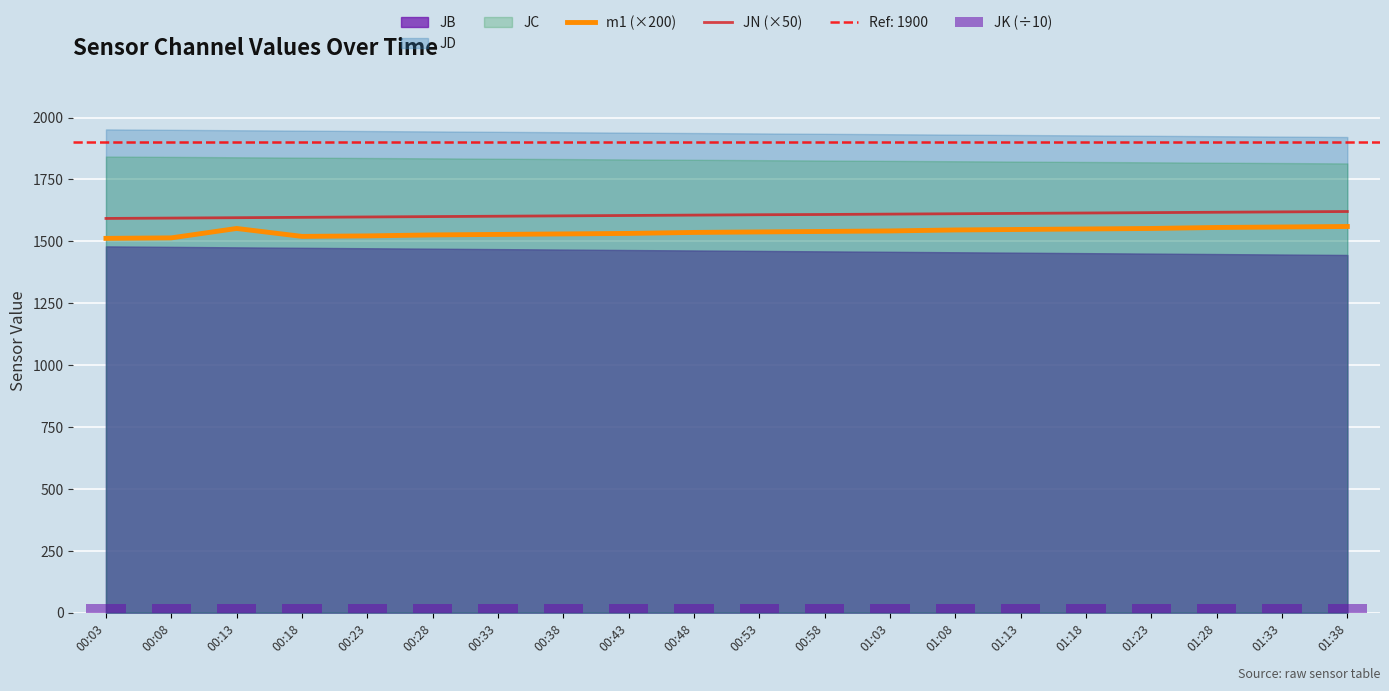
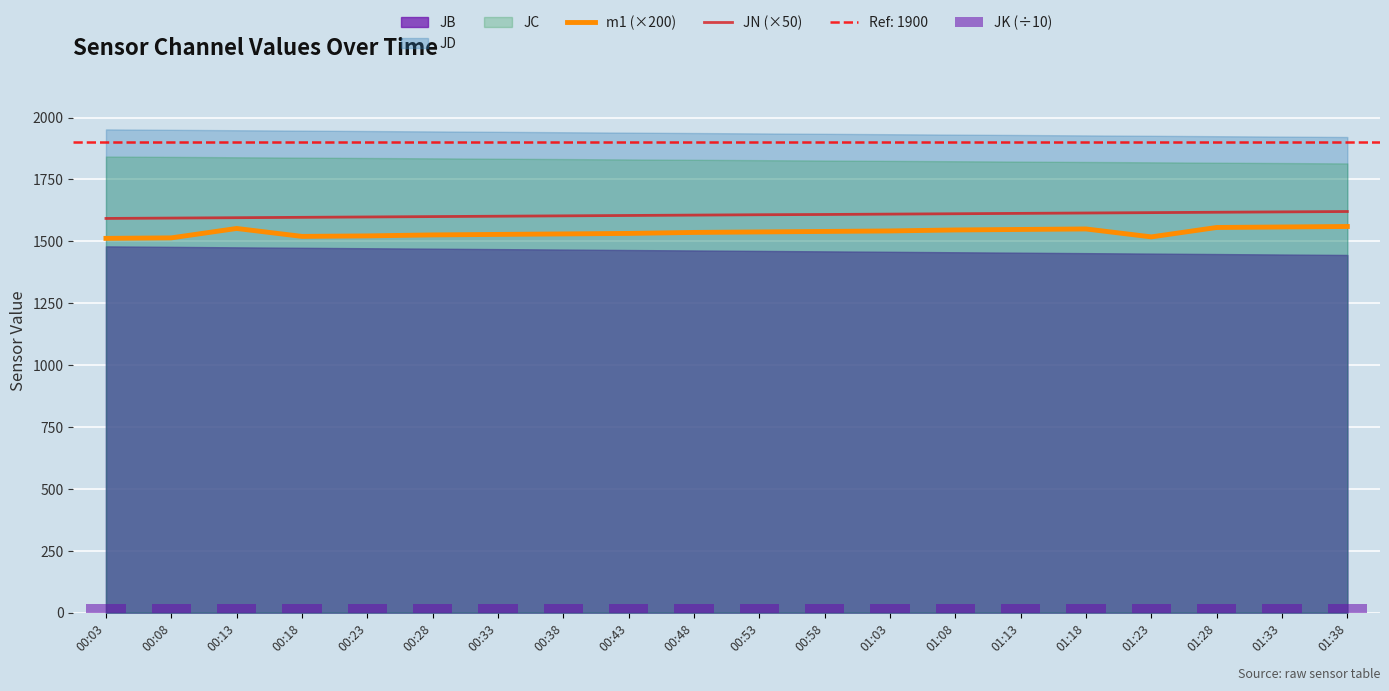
m1 (×200), 01:23: 1550 -> 1520
